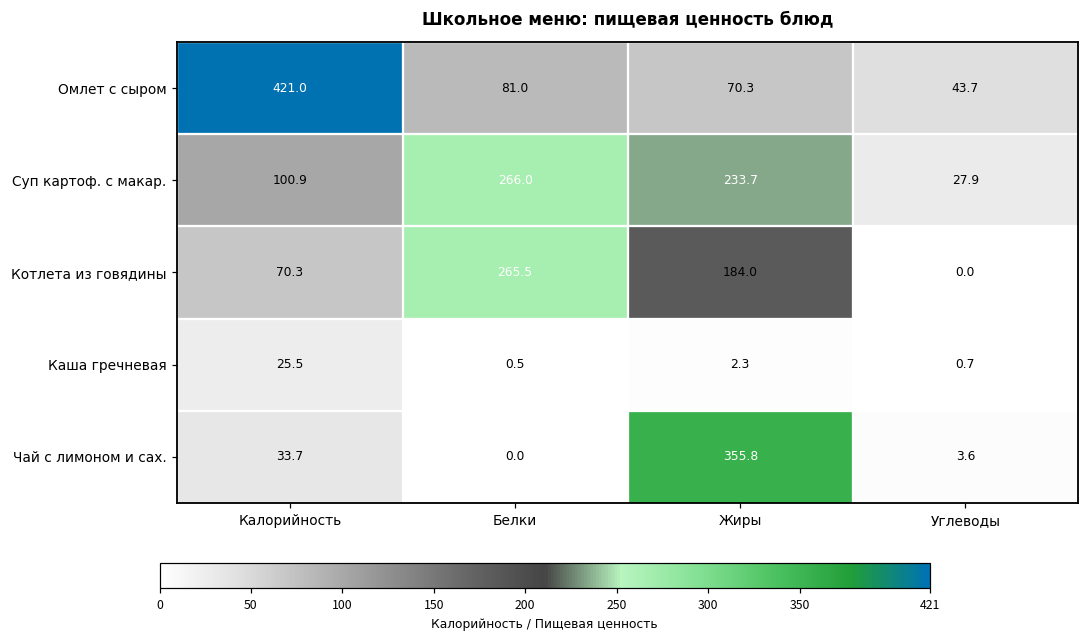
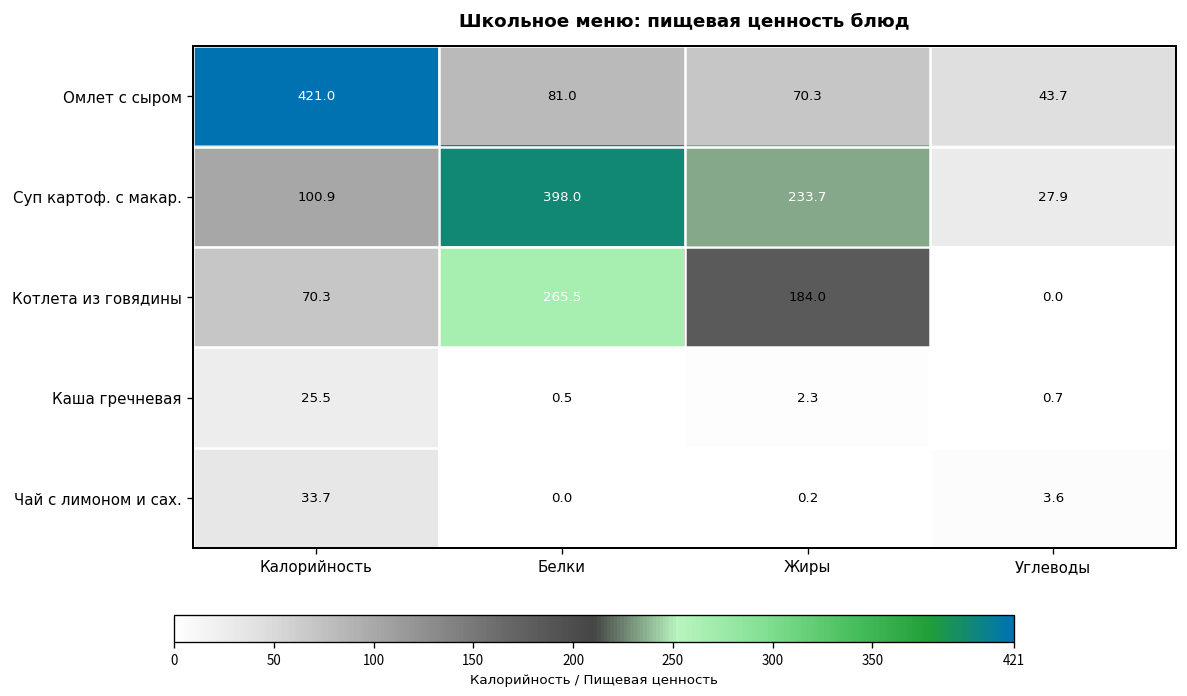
Суп картоф. с макар., Белки: 266.0 -> 398.0
Чай с лимоном и сах., Жиры: 355.8 -> 0.2
